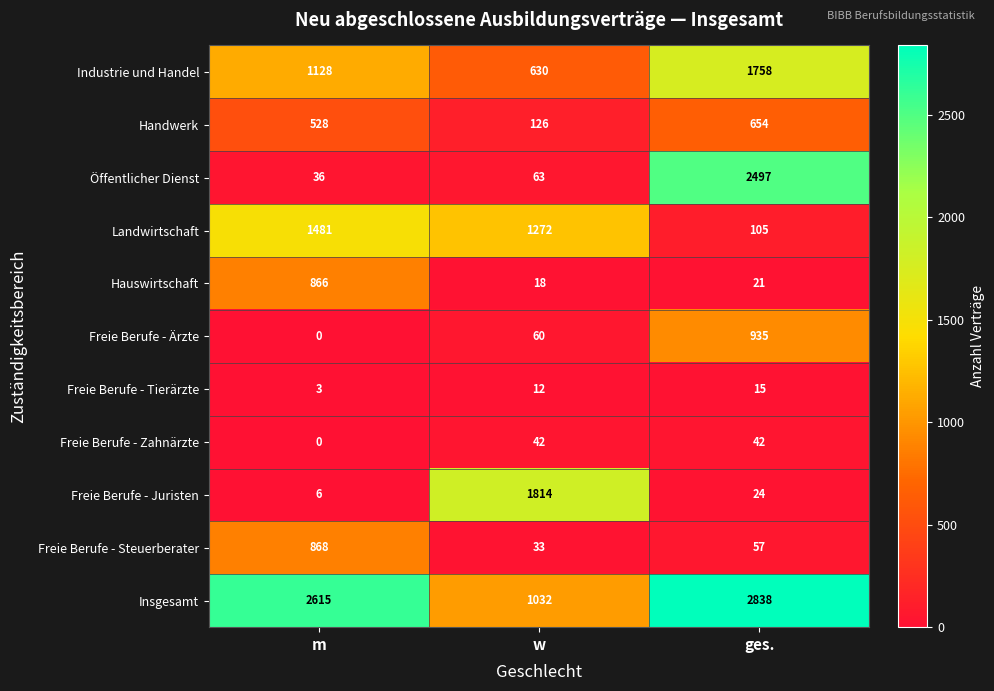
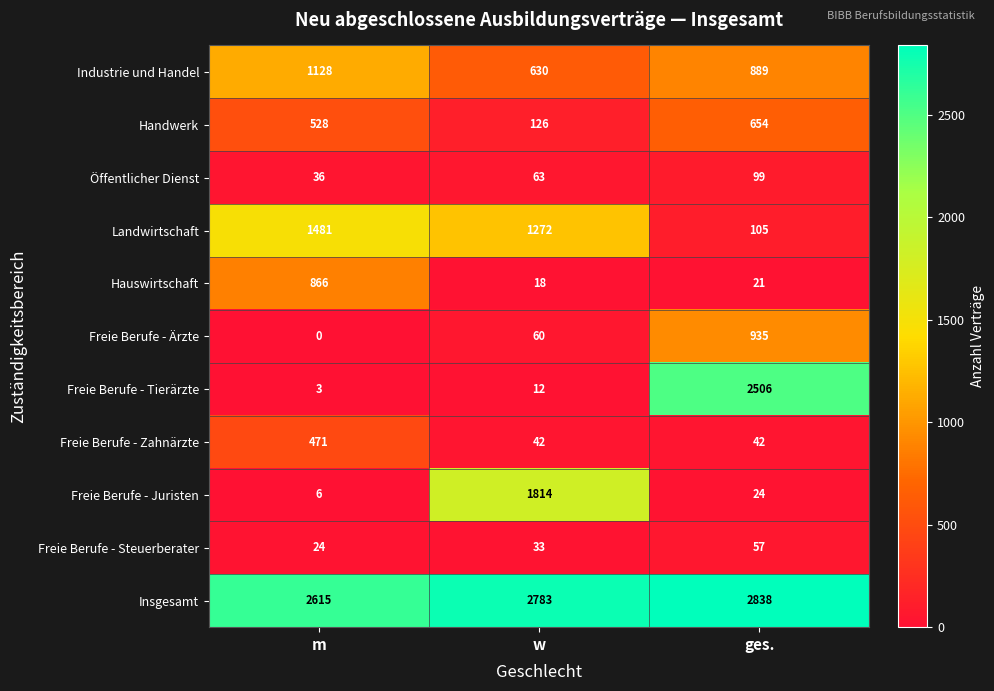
Industrie und Handel, ges.: 1758 -> 889
Öffentlicher Dienst, ges.: 2497 -> 99
Freie Berufe - Tierärzte, ges.: 15 -> 2506
Freie Berufe - Zahnärzte, m: 0 -> 471
Freie Berufe - Steuerberater, m: 868 -> 24
Insgesamt, w: 1032 -> 2783
